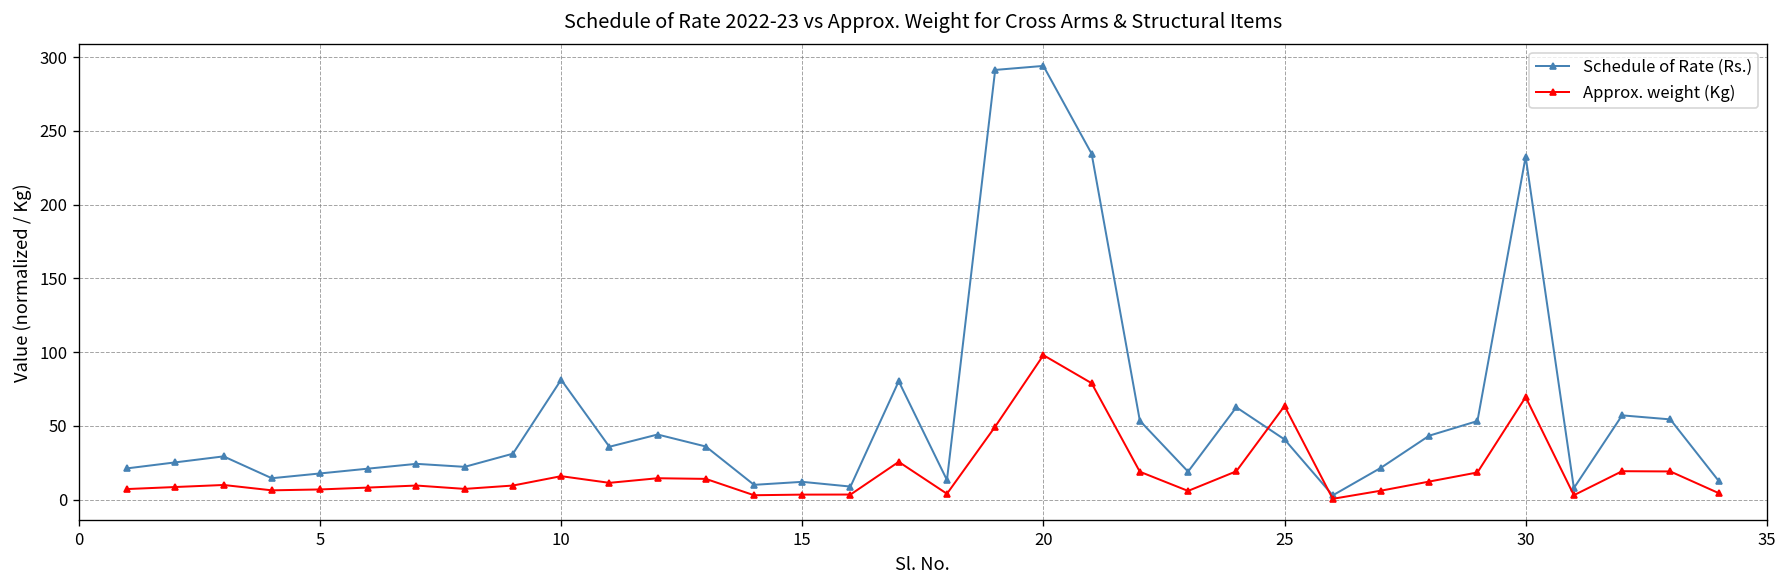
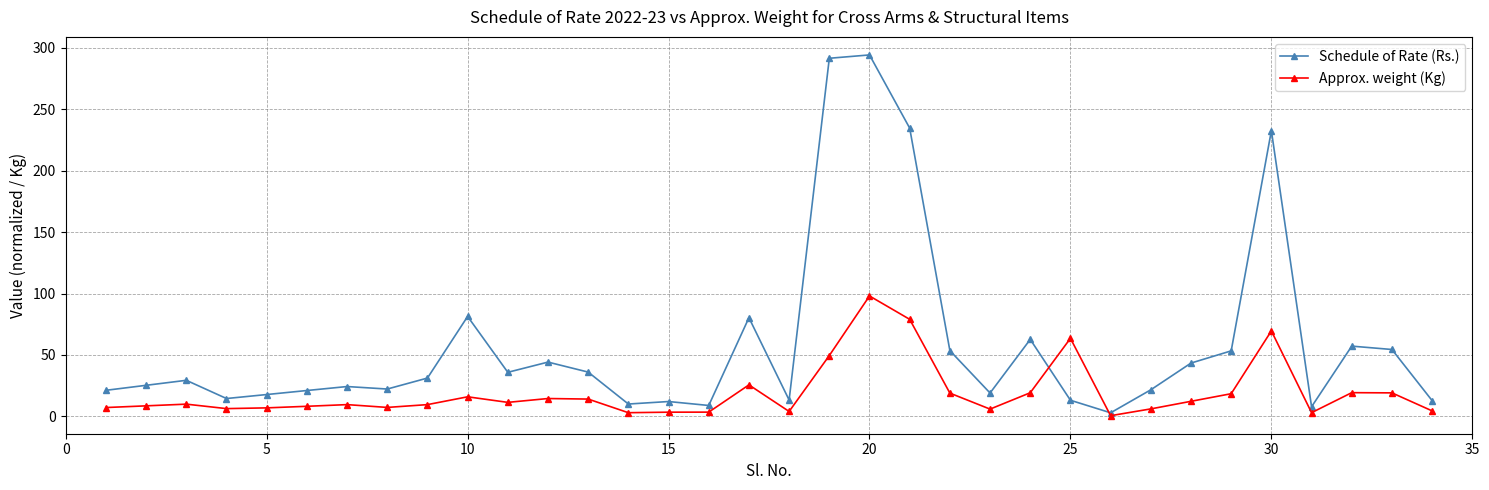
Schedule of Rate (Rs.), 25: 41 -> 13
